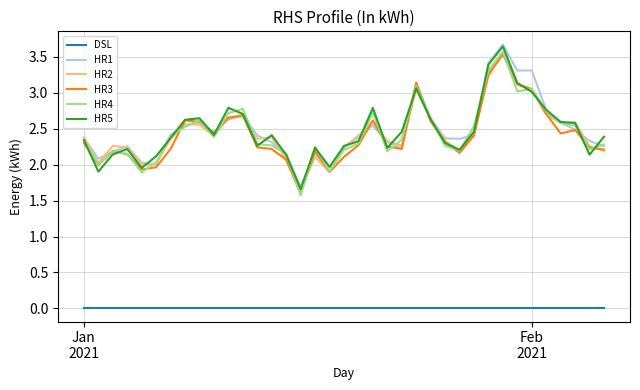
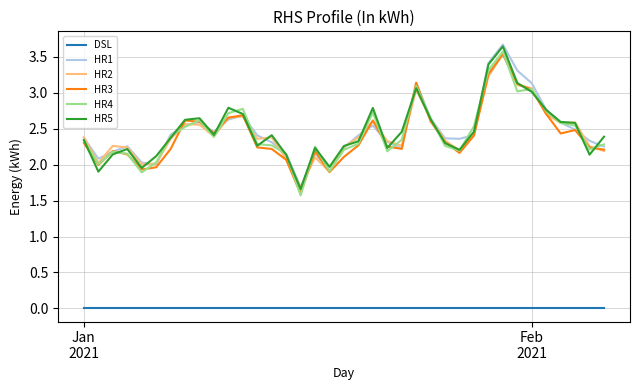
HR1, Feb 2021: 3.3 -> 3.1
